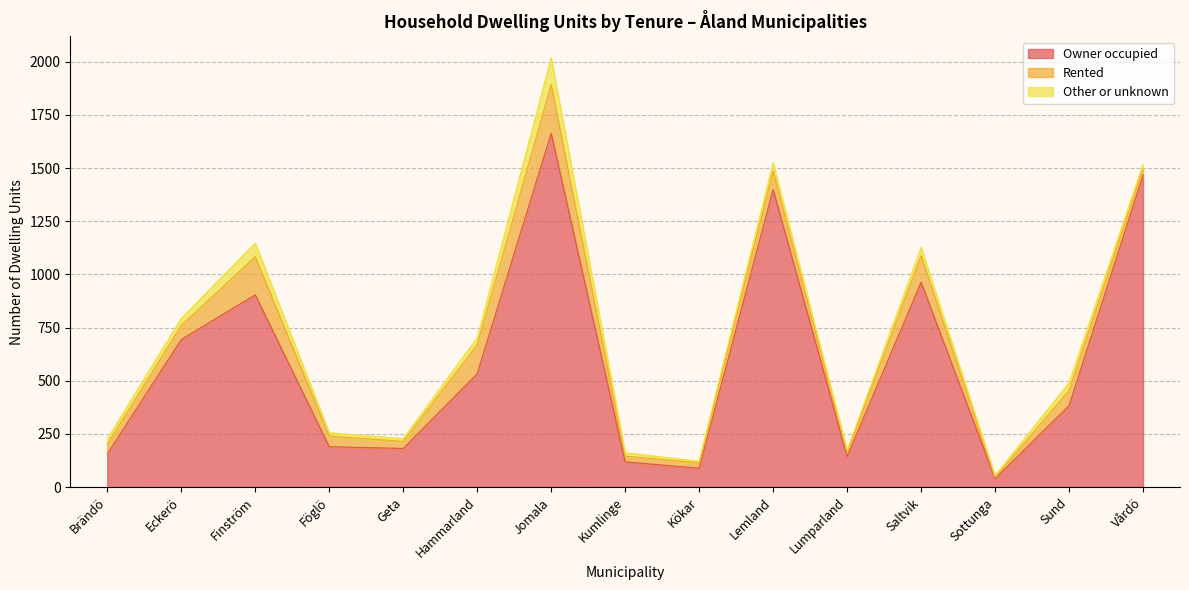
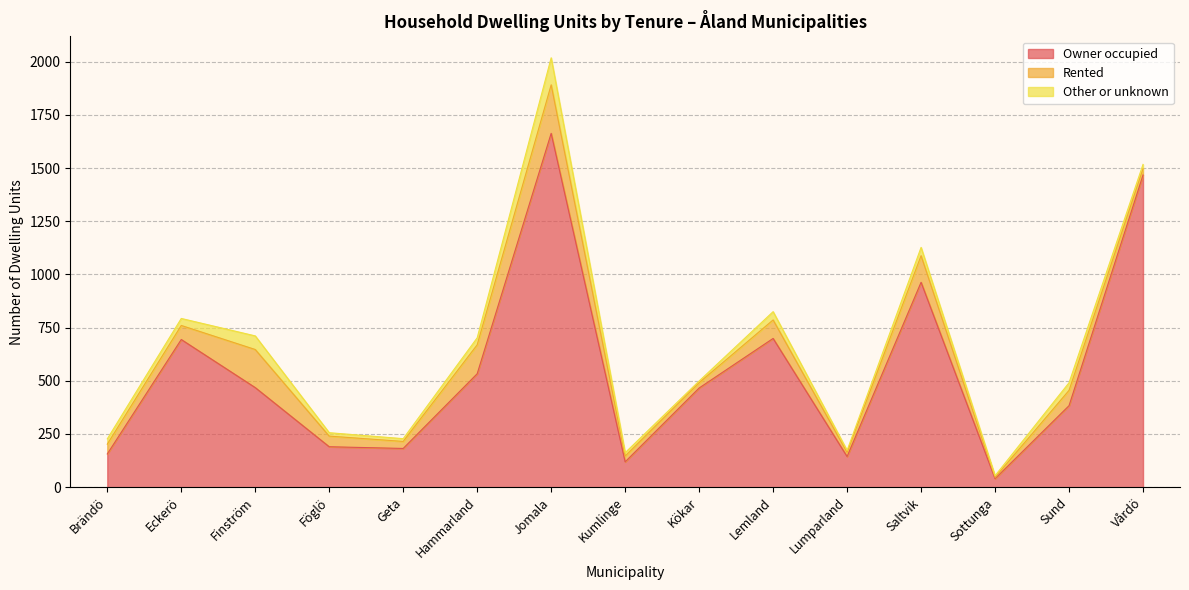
Owner occupied, Finström: 900 -> 470
Owner occupied, Kökar: 90 -> 470
Owner occupied, Lemland: 1400 -> 700
